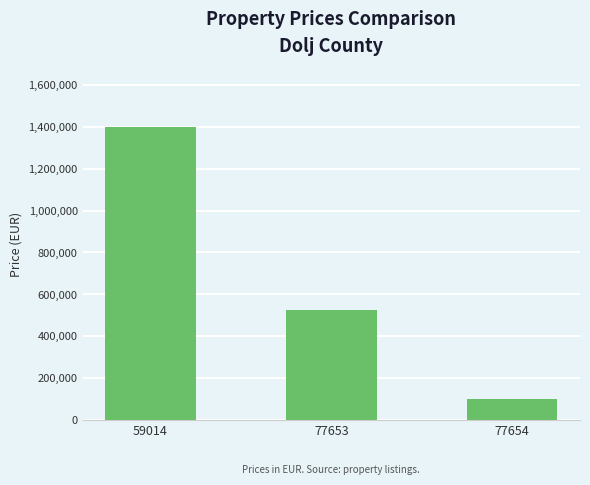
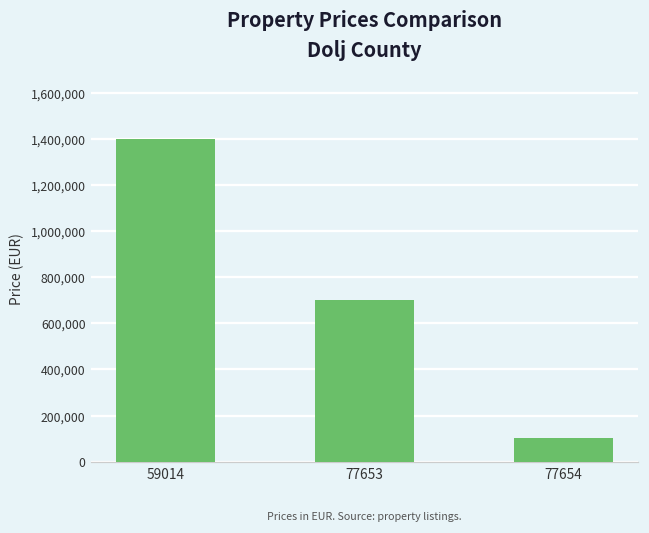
77653: 520,000 -> 700,000
